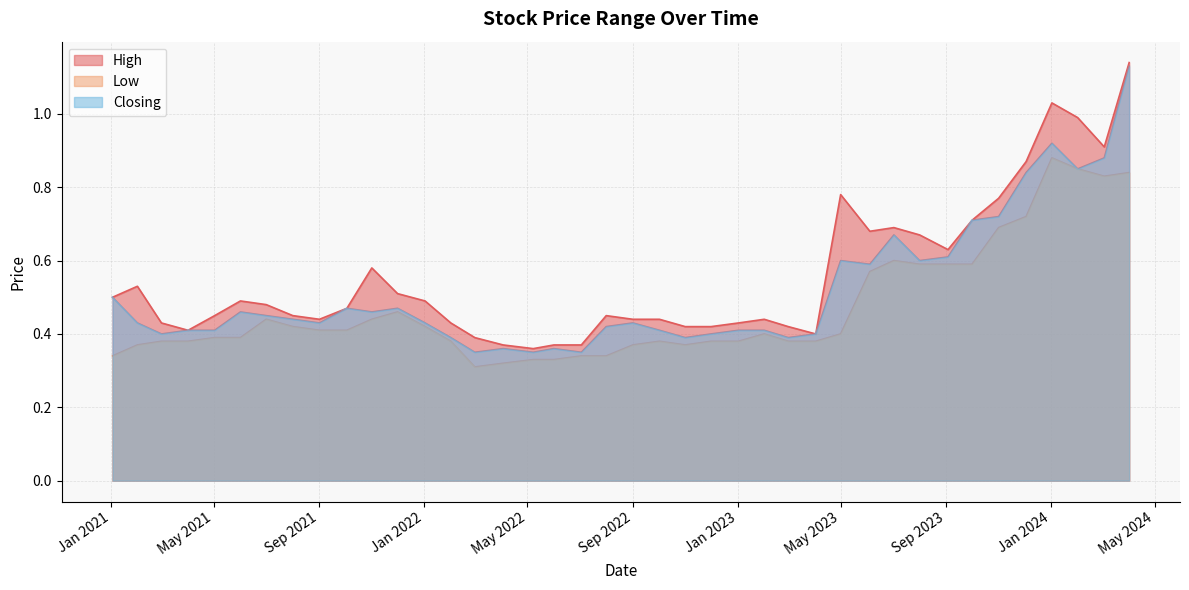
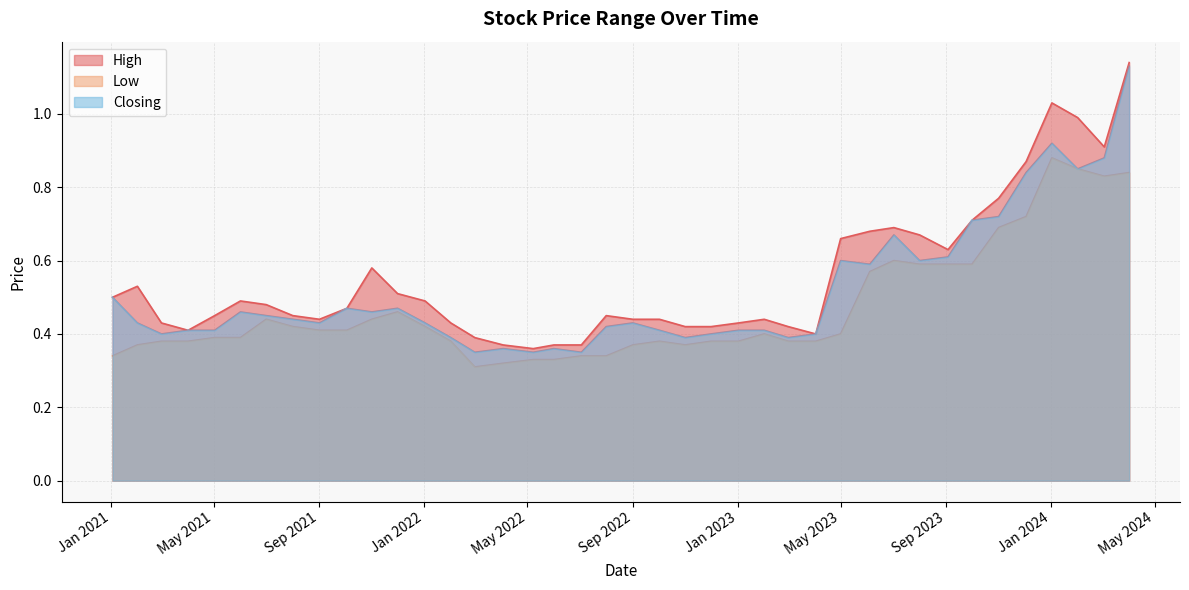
High, May 2023: 0.78 -> 0.66
